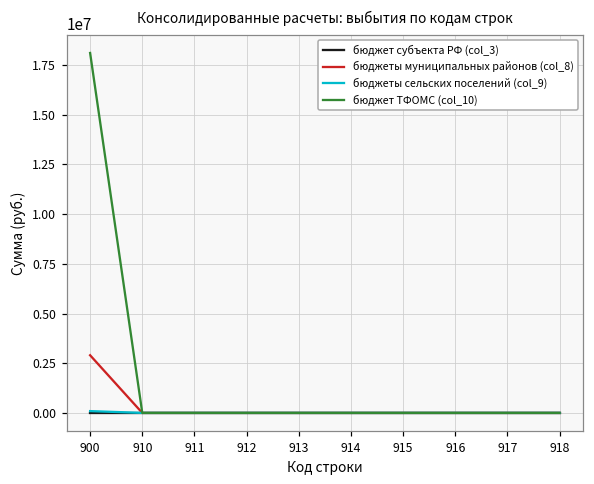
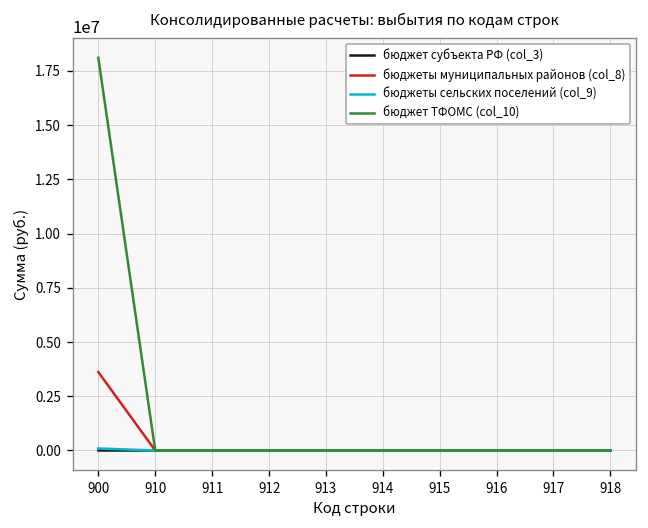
бюджеты муниципальных районов (col_8), 900: 2900000 -> 3600000
